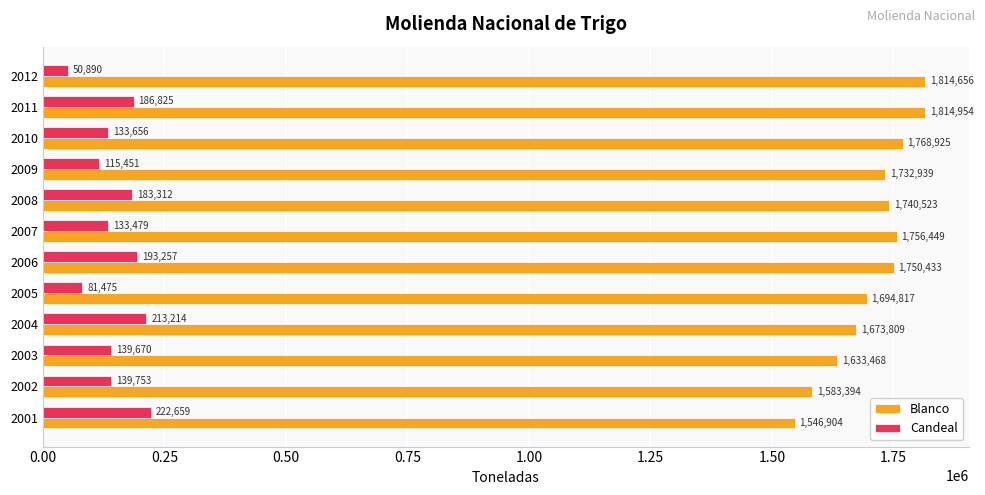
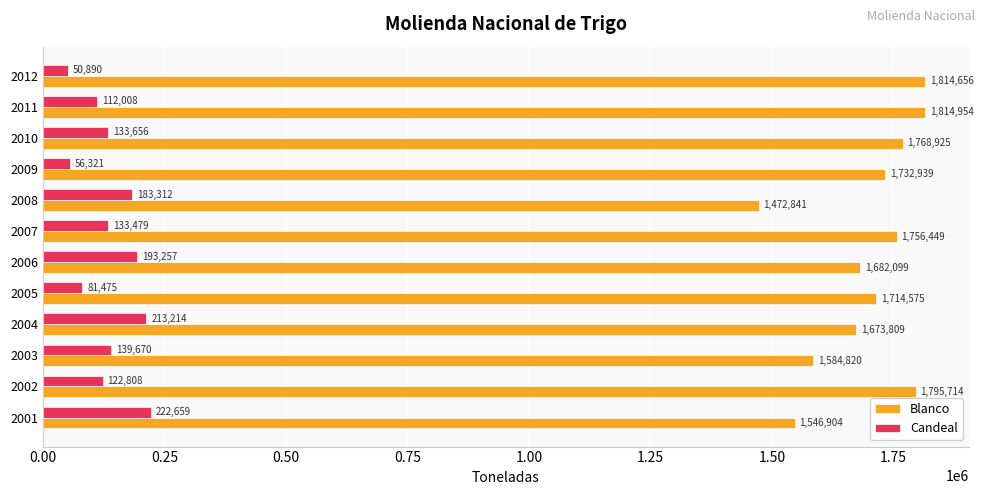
Candeal, 2011: 186,825 -> 112,008
Candeal, 2009: 115,451 -> 56,321
Blanco, 2008: 1,740,523 -> 1,472,841
Blanco, 2006: 1,750,433 -> 1,682,099
Blanco, 2005: 1,694,817 -> 1,714,575
Blanco, 2003: 1,633,468 -> 1,584,820
Candeal, 2002: 139,753 -> 122,808
Blanco, 2002: 1,583,394 -> 1,795,714
